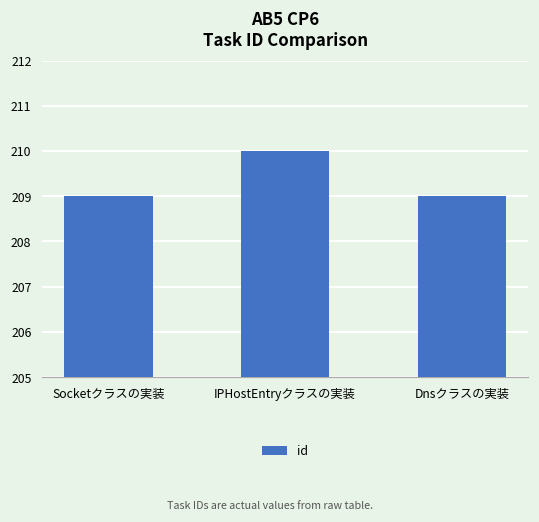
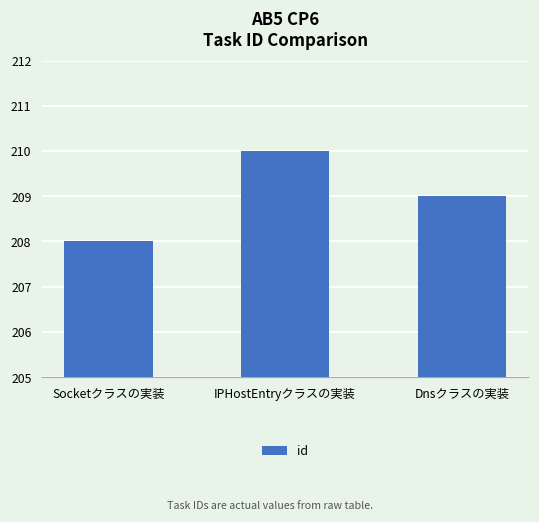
Socketクラスの実装: 209 -> 208
